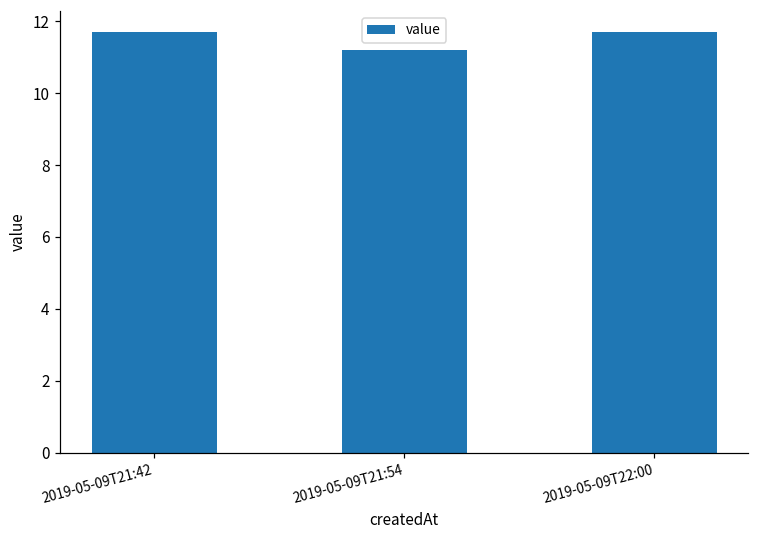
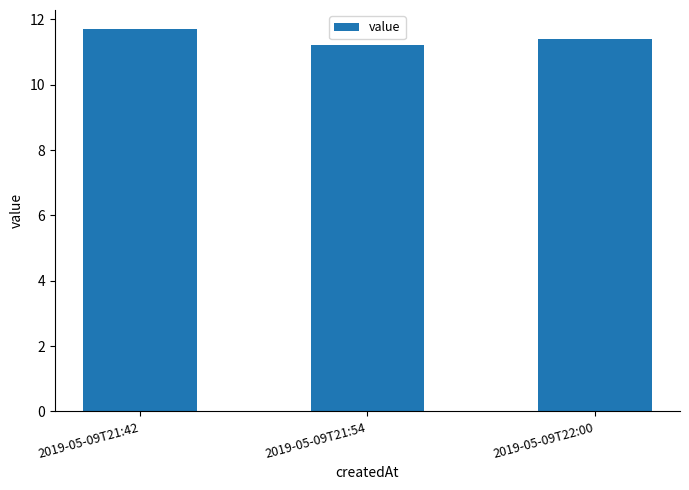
2019-05-09T22:00: 11.7 -> 11.4
